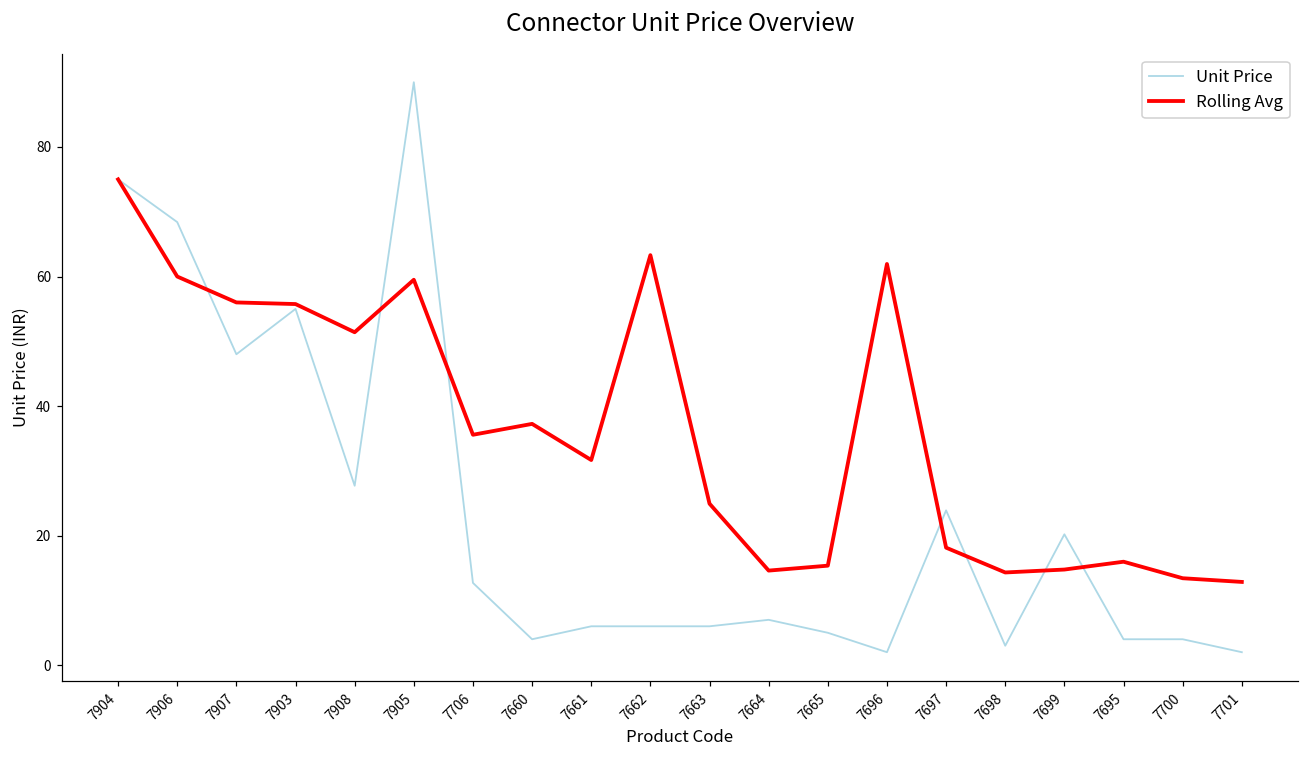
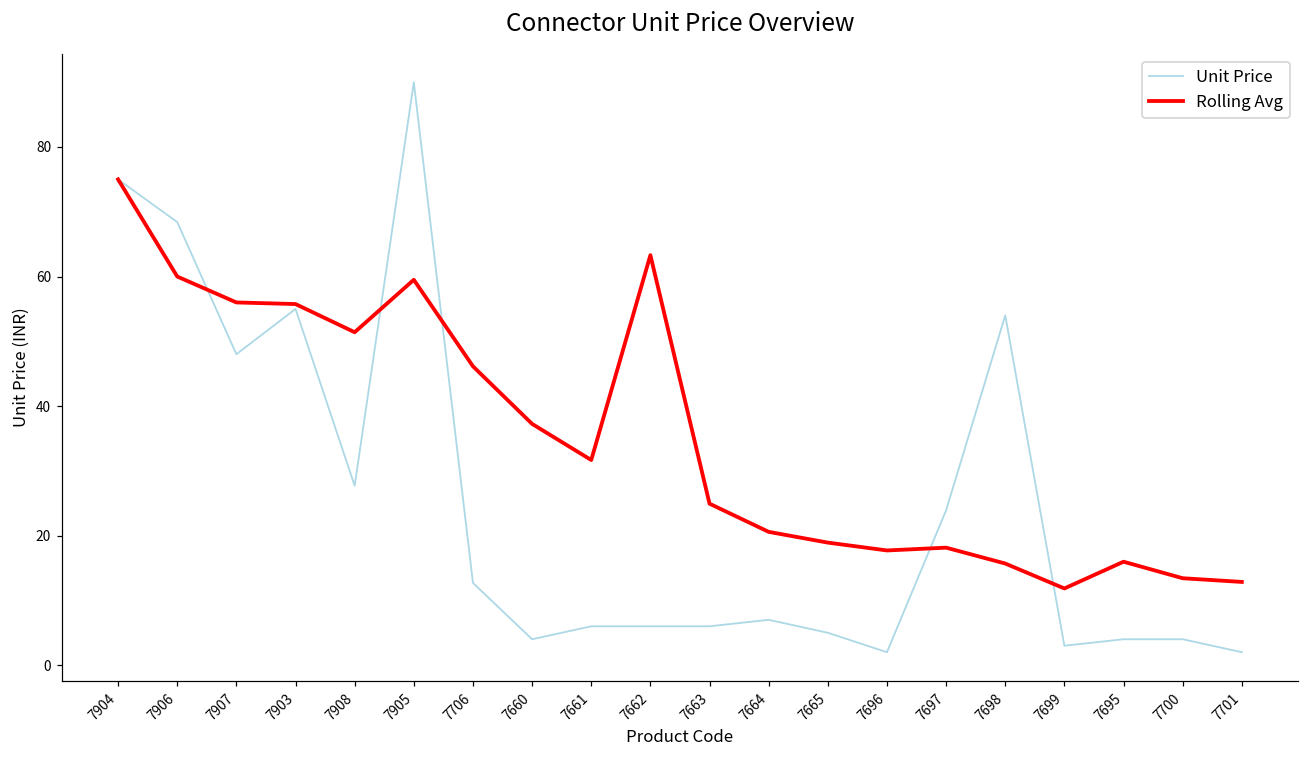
Rolling Avg, 7706: 36 -> 46
Rolling Avg, 7664: 15 -> 21
Rolling Avg, 7665: 15 -> 19
Rolling Avg, 7696: 62 -> 18
Unit Price, 7698: 3 -> 54
Rolling Avg, 7698: 14 -> 16
Unit Price, 7699: 20 -> 3
Rolling Avg, 7699: 15 -> 12
